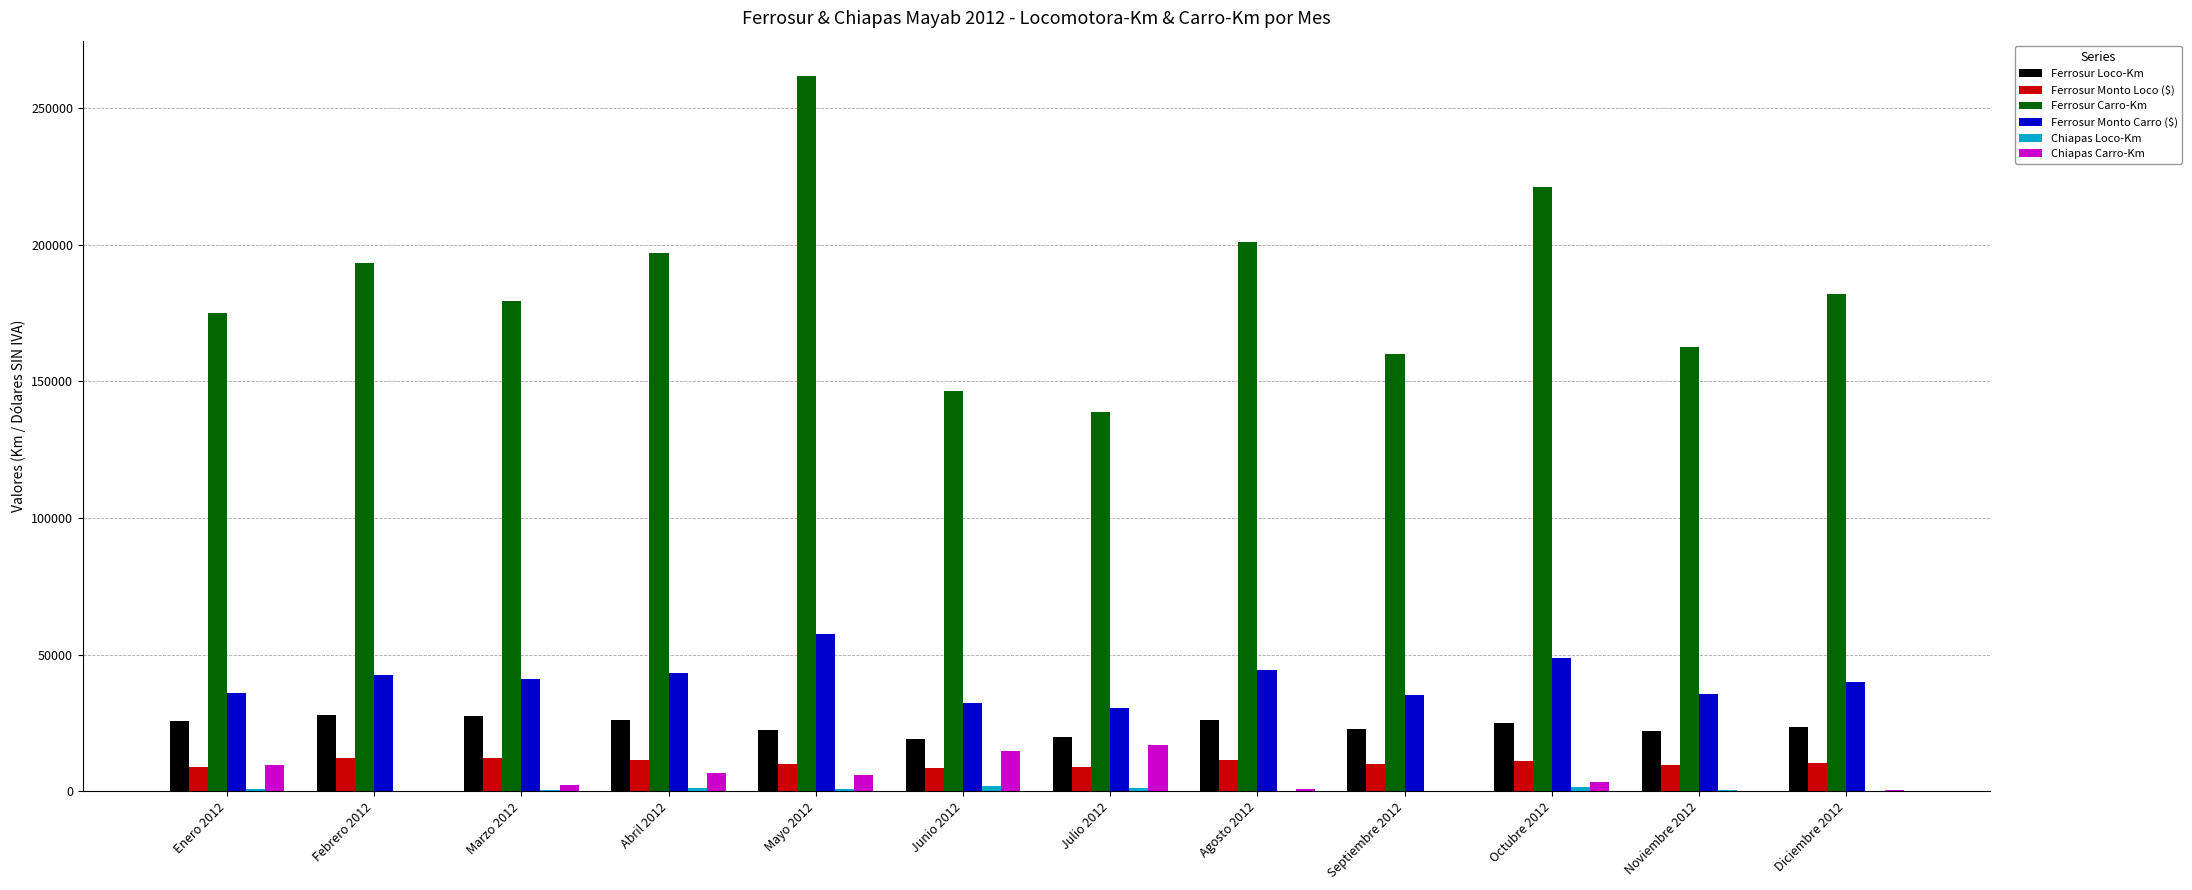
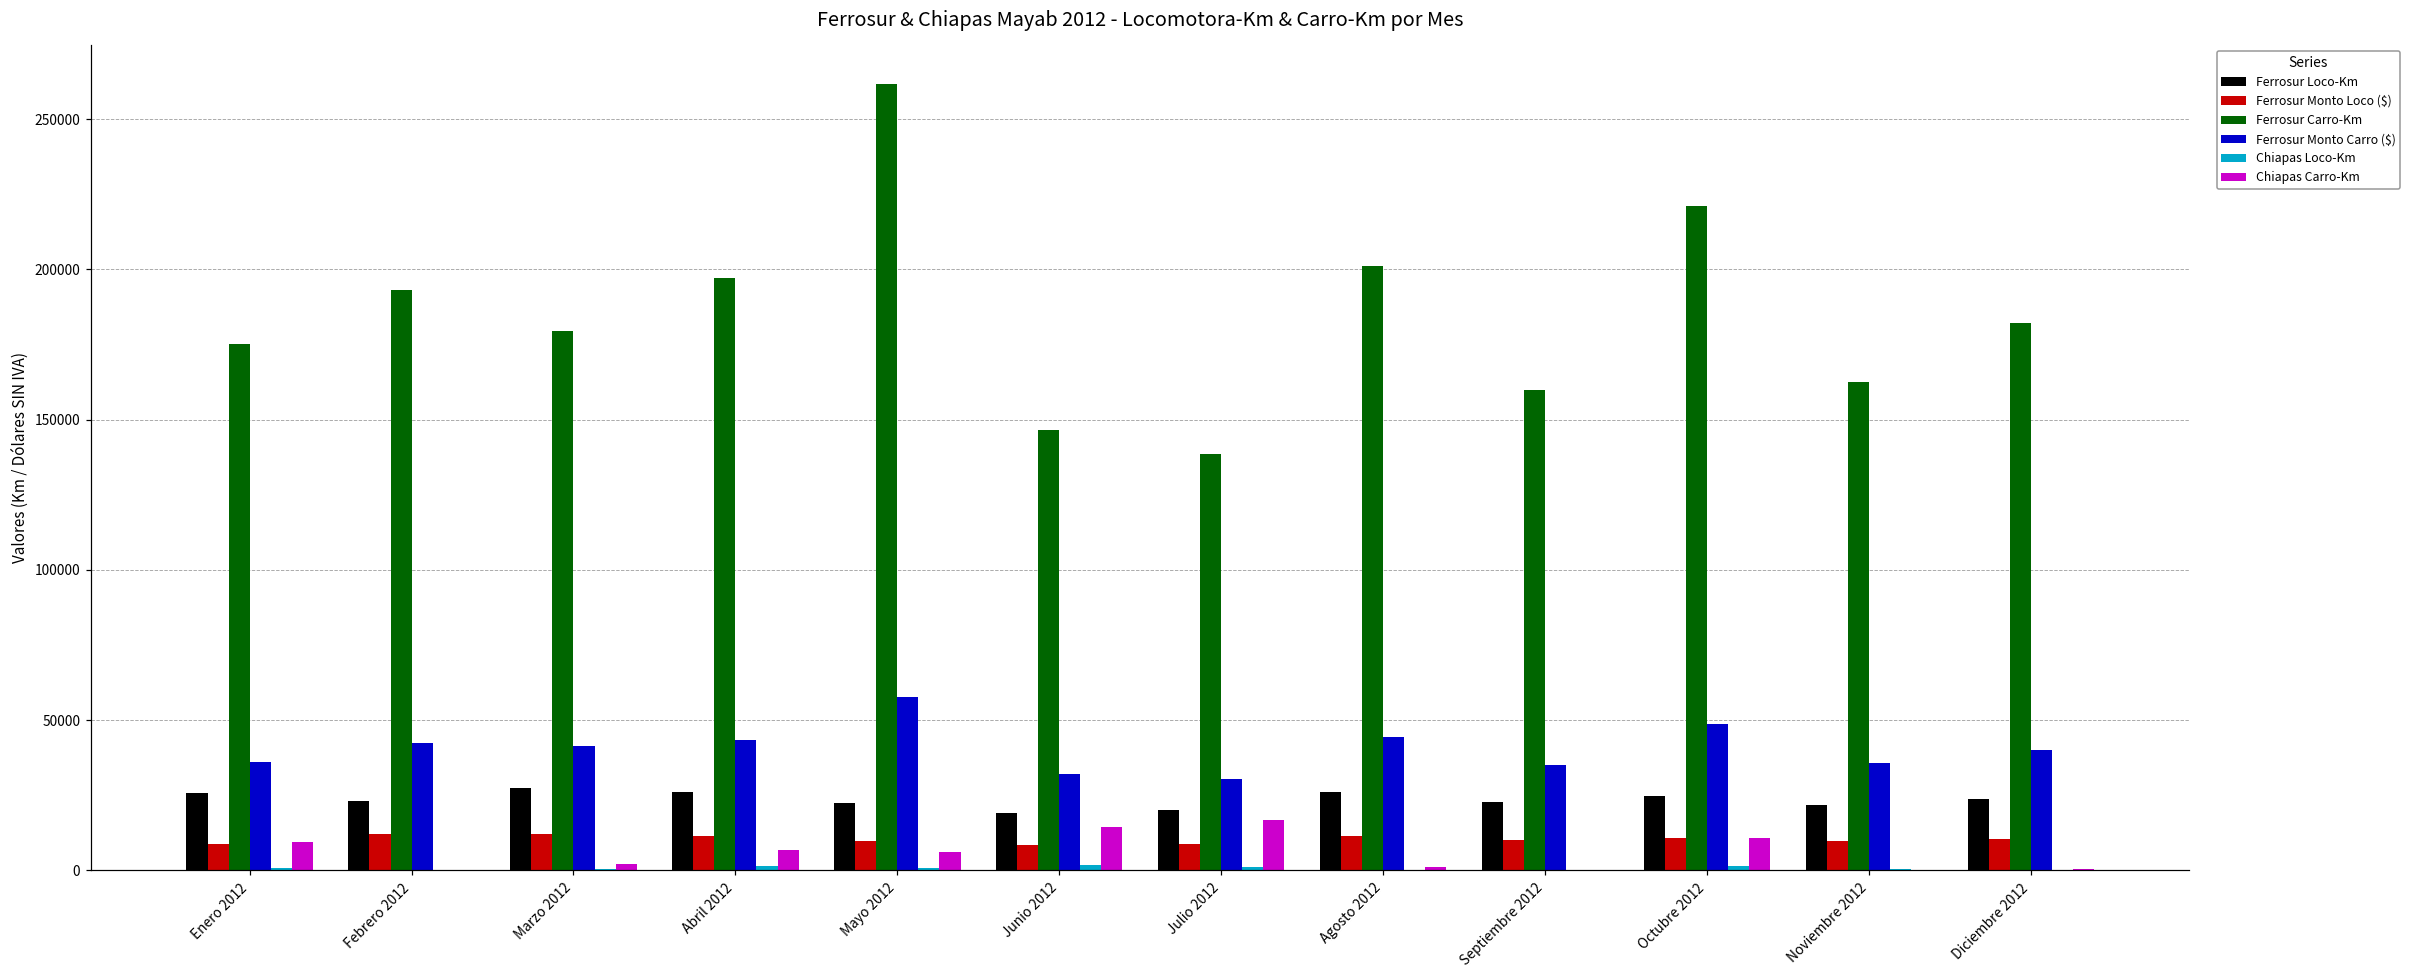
Ferrosur Loco-Km, Febrero 2012: 28000 -> 23000
Chiapas Carro-Km, Octubre 2012: 3000 -> 11000
